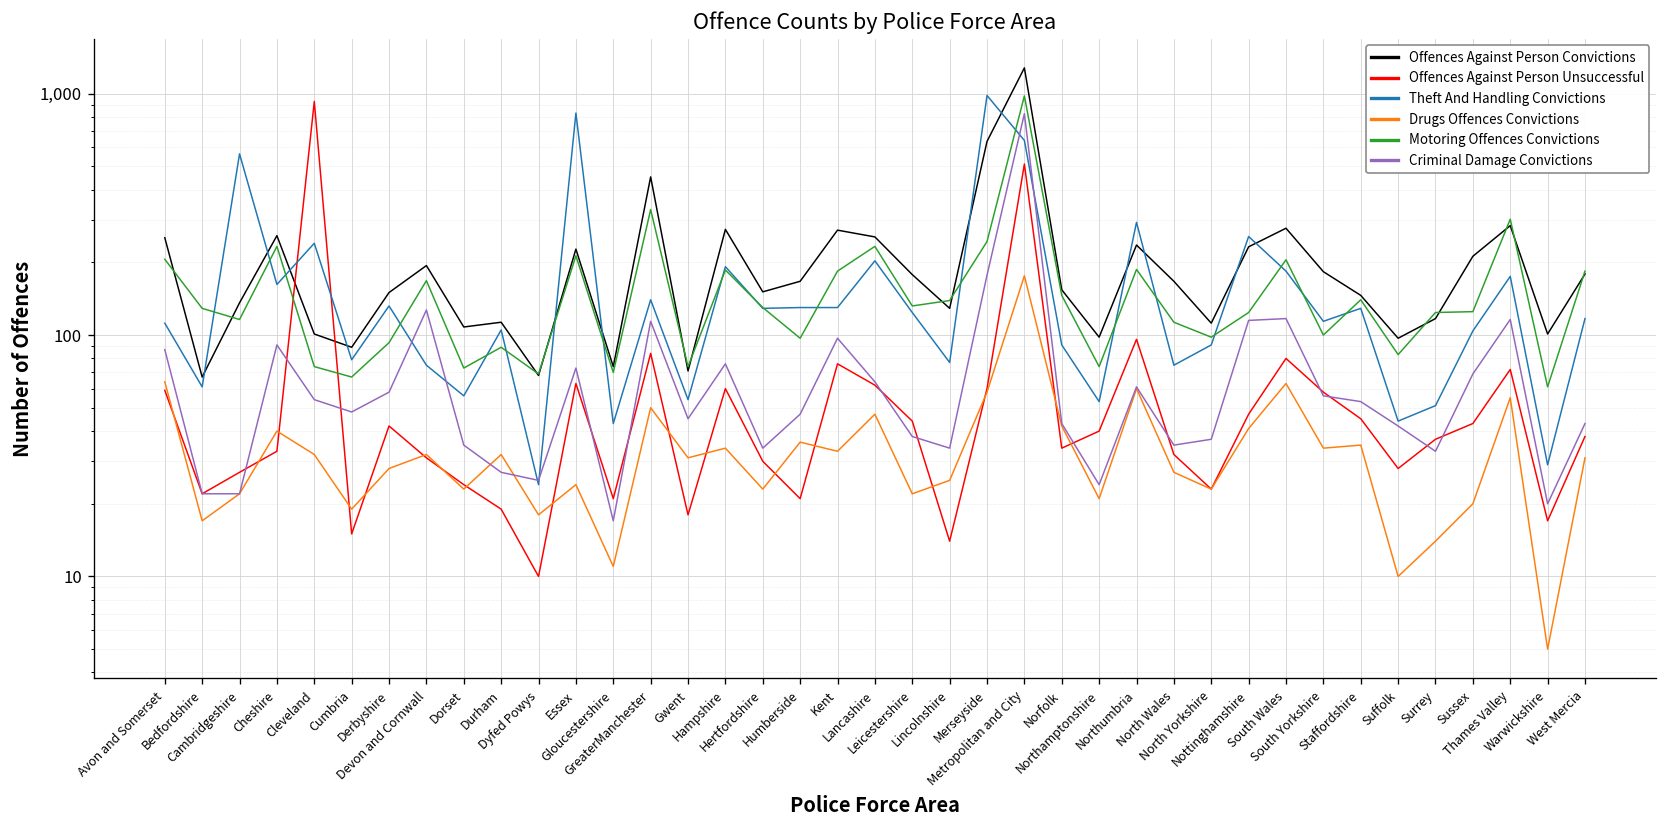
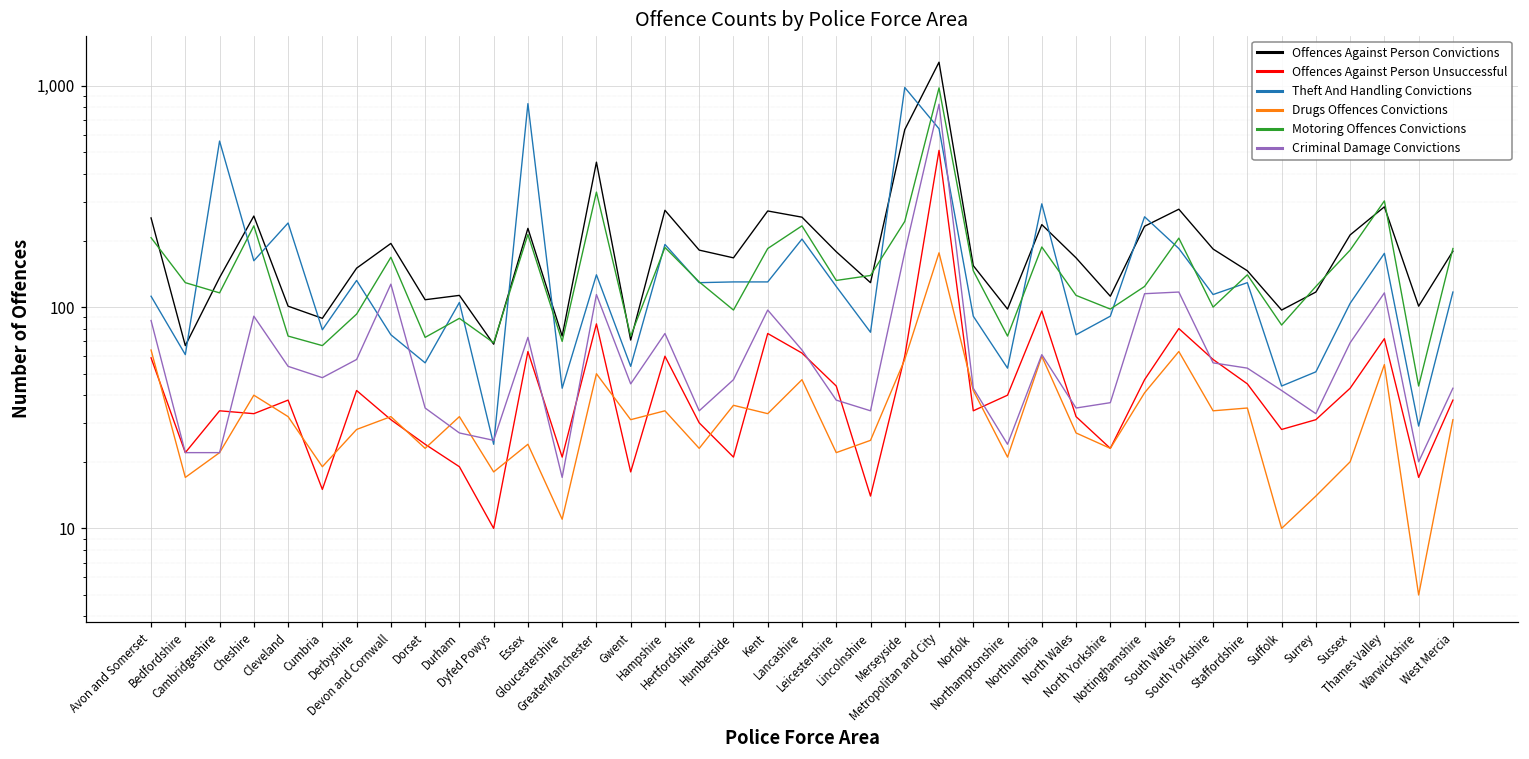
Offences Against Person Unsuccessful, Cambridgeshire: 27 -> 34
Offences Against Person Unsuccessful, Cleveland: 900 -> 38
Offences Against Person Convictions, Hertfordshire: 150 -> 180
Offences Against Person Unsuccessful, Surrey: 37 -> 31
Motoring Offences Convictions, Sussex: 130 -> 180
Motoring Offences Convictions, Warwickshire: 61 -> 44
